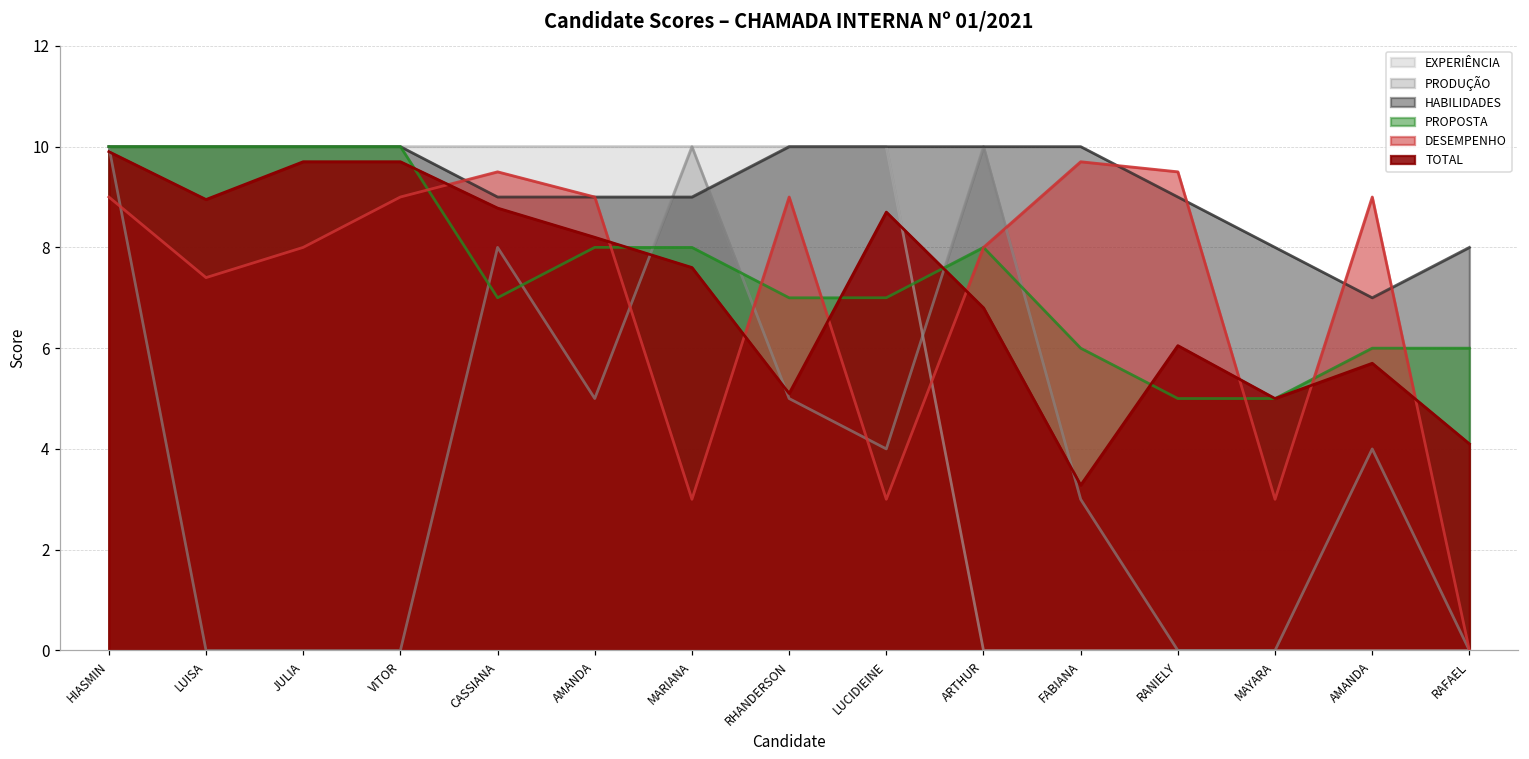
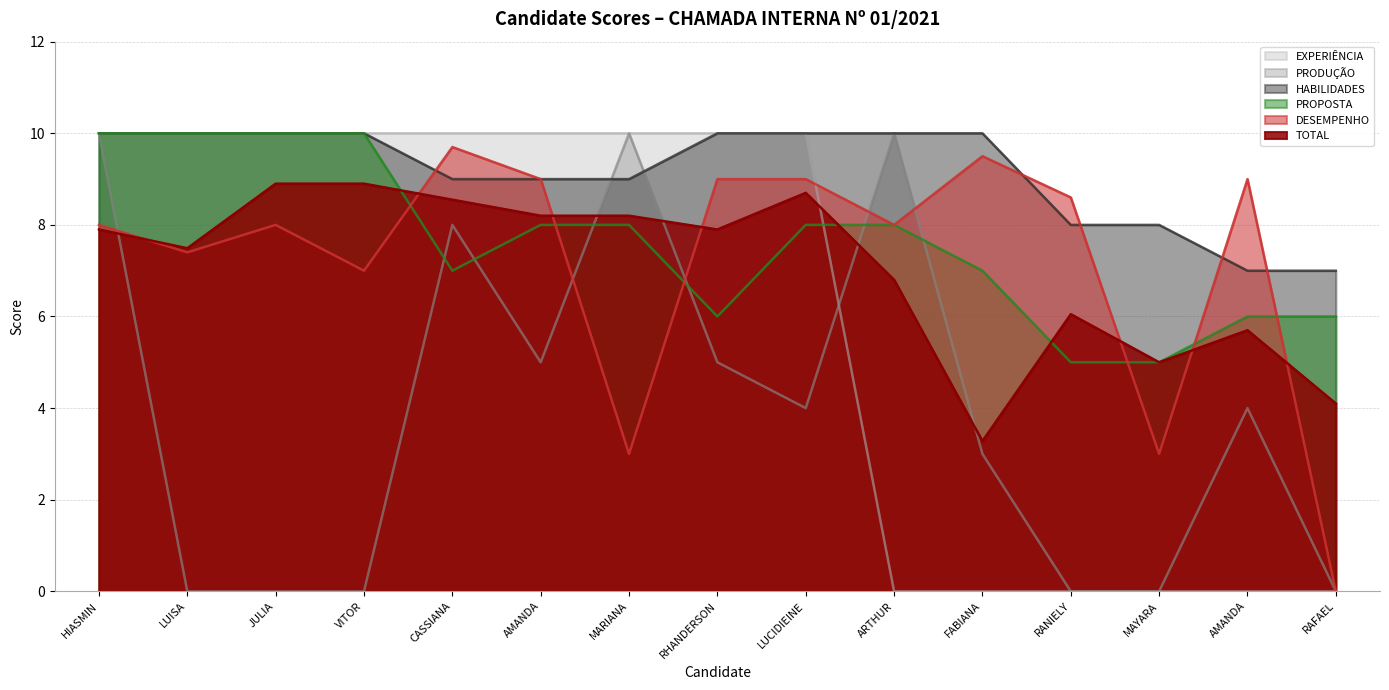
DESEMPENHO, HIASMIN: 9 -> 8
TOTAL, HIASMIN: 9.9 -> 7.9
TOTAL, LUISA: 9.0 -> 7.5
TOTAL, JULIA: 9.7 -> 8.9
DESEMPENHO, VITOR: 9 -> 7
TOTAL, VITOR: 9.7 -> 8.9
DESEMPENHO, CASSIANA: 9.5 -> 9.7
TOTAL, CASSIANA: 8.8 -> 8.6
TOTAL, MARIANA: 7.6 -> 8.2
PROPOSTA, RHANDERSON: 7 -> 6
TOTAL, RHANDERSON: 5.1 -> 7.9
PROPOSTA, LUCIDIEINE: 7 -> 8
DESEMPENHO, LUCIDIEINE: 3 -> 9
PROPOSTA, FABIANA: 6 -> 7
DESEMPENHO, FABIANA: 9.7 -> 9.5
HABILIDADES, RANIELY: 9 -> 8
DESEMPENHO, RANIELY: 9.5 -> 8.6
HABILIDADES, RAFAEL: 8 -> 7
